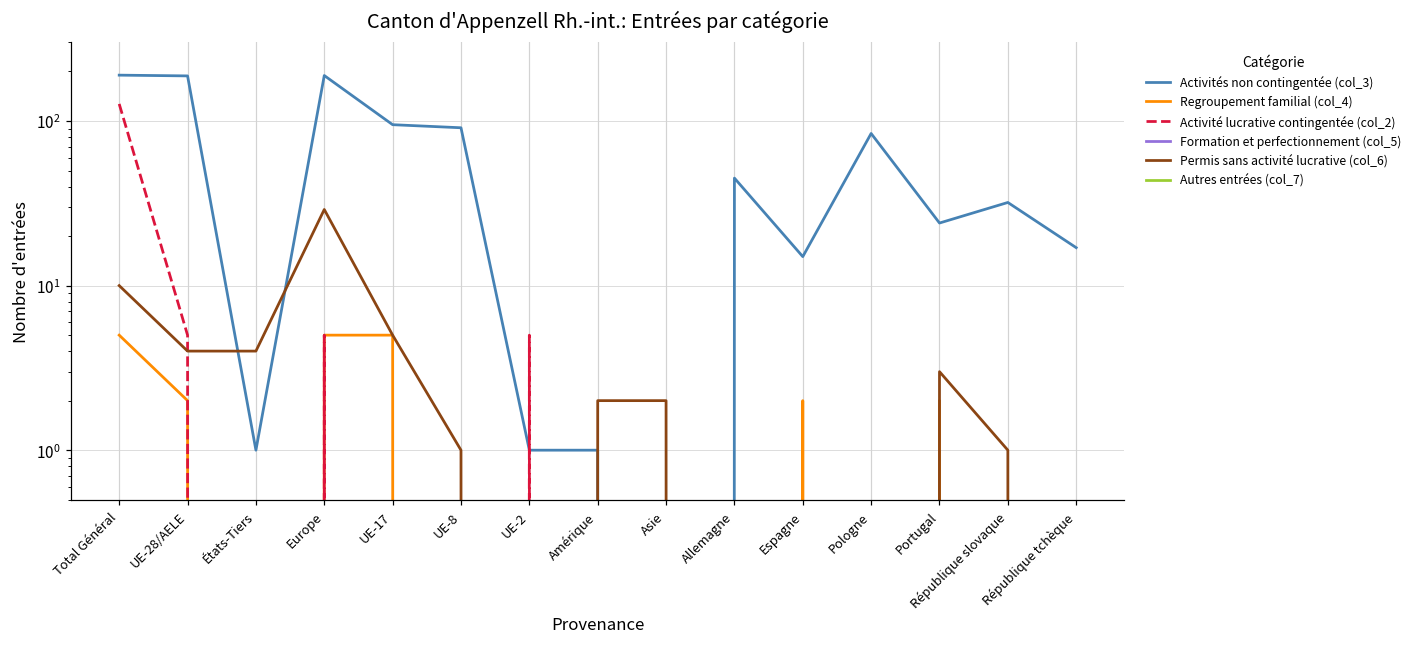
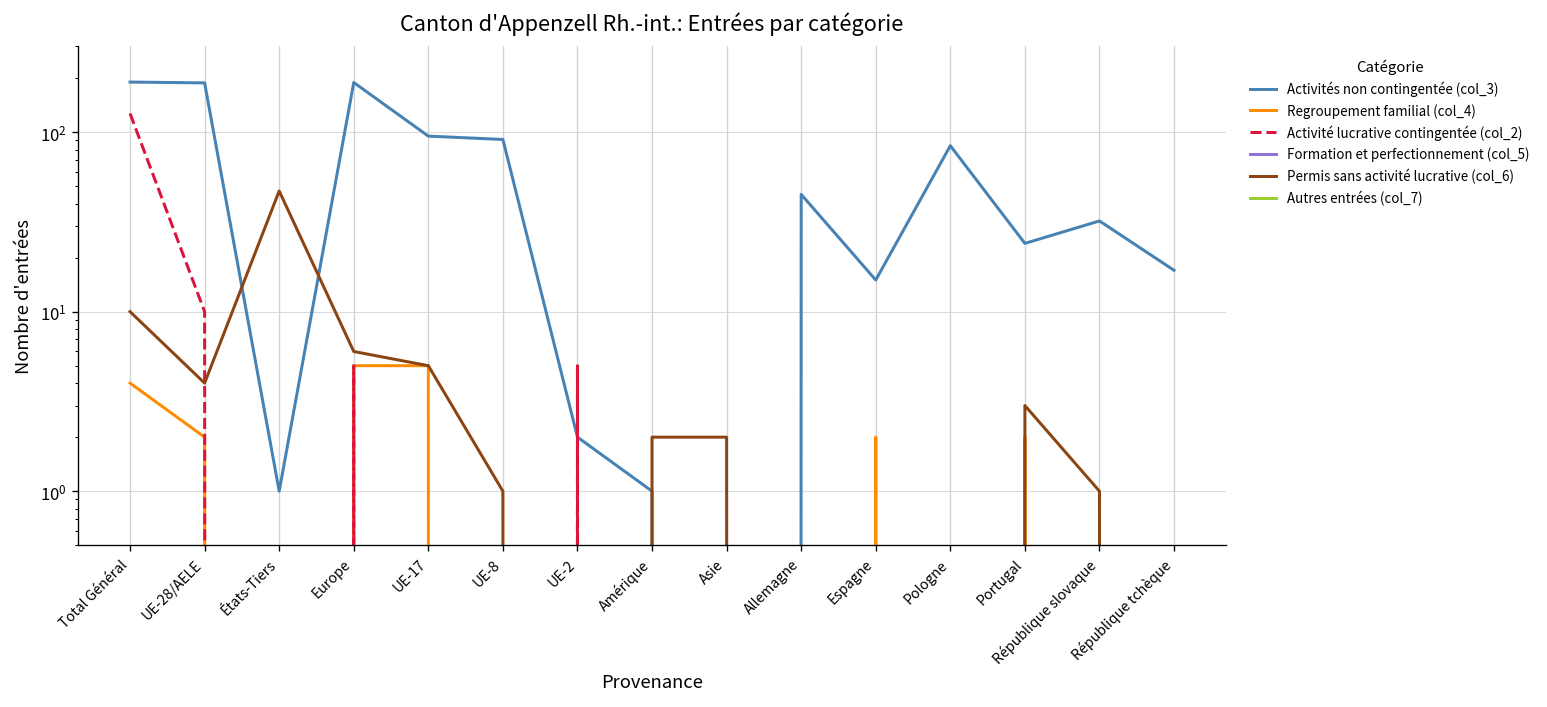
Regroupement familial (col_4), Total Général: 5 -> 4
Activité lucrative contingentée (col_2), UE-28/AELE: 5 -> 10
Permis sans activité lucrative (col_6), États-Tiers: 4 -> 47
Permis sans activité lucrative (col_6), Europe: 29 -> 6
Activités non contingentée (col_3), UE-2: 1 -> 2
